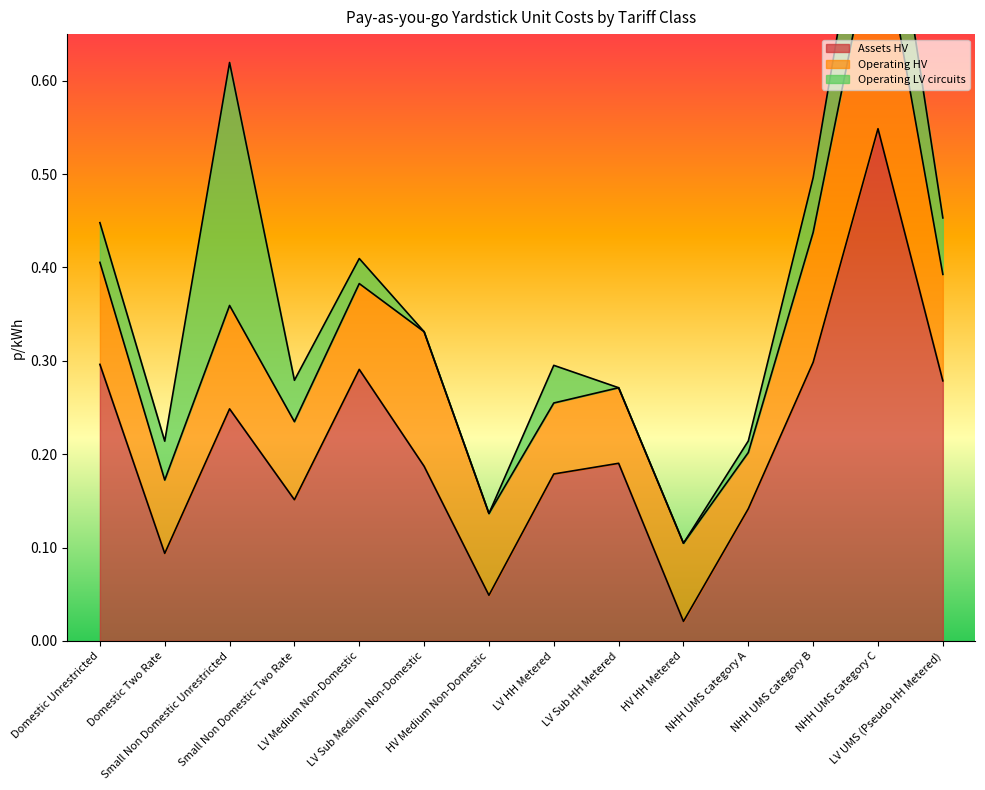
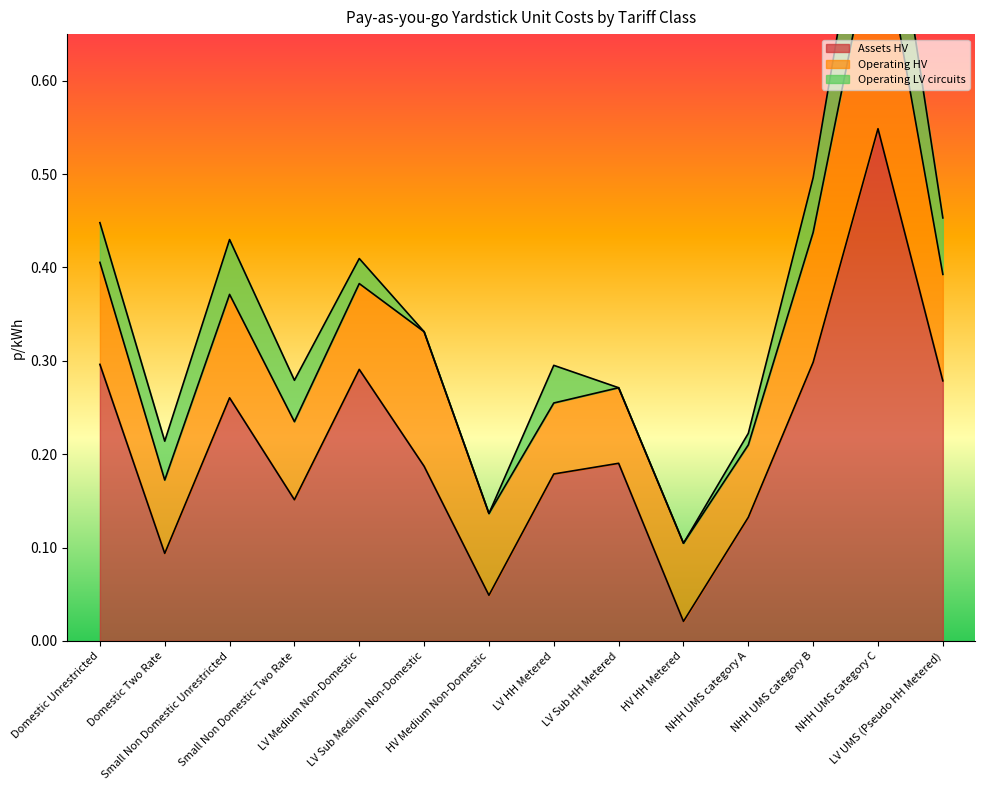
Assets HV, Small Non Domestic Unrestricted: 0.25 -> 0.26
Operating LV circuits, Small Non Domestic Unrestricted: 0.26 -> 0.06
Assets HV, NHH UMS category A: 0.14 -> 0.13
Operating HV, NHH UMS category A: 0.06 -> 0.08
